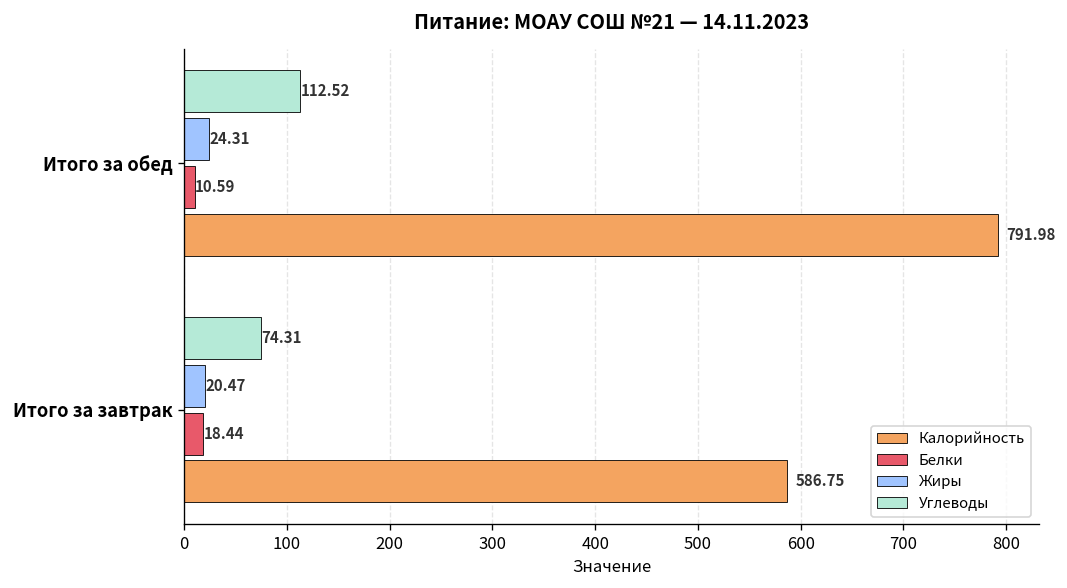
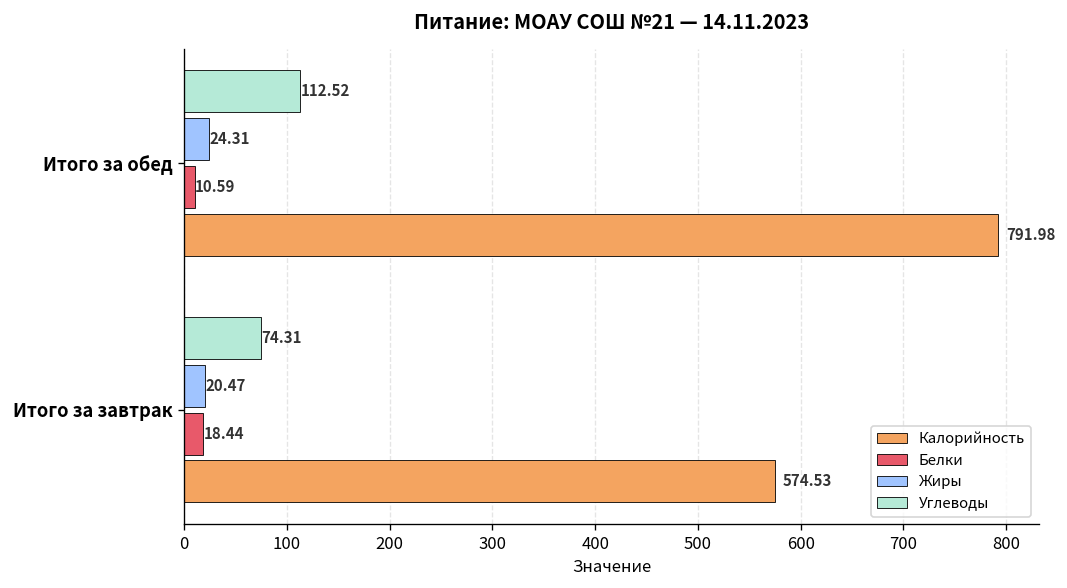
Калорийность, Итого за завтрак: 586.75 -> 574.53
